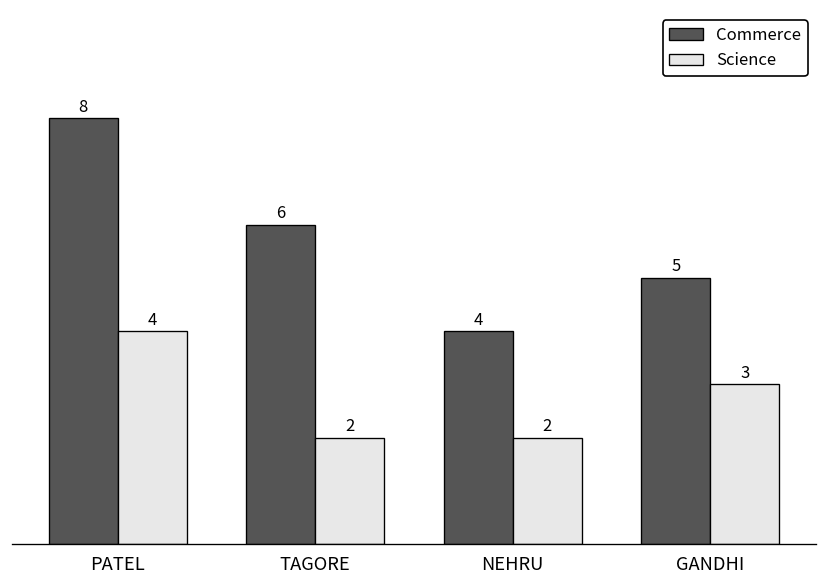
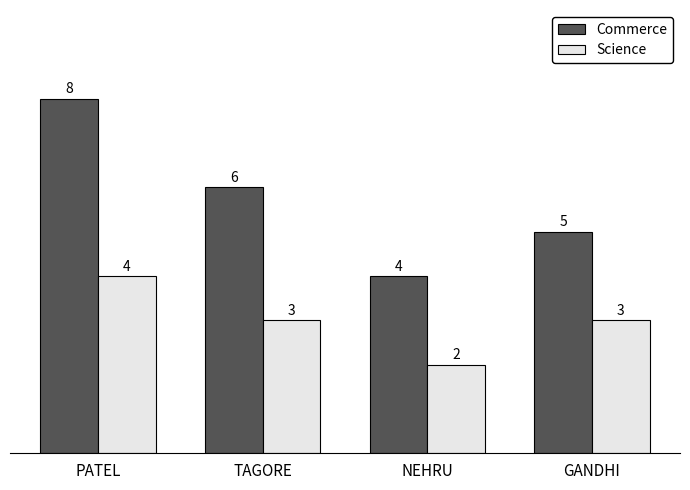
Science, TAGORE: 2 -> 3
